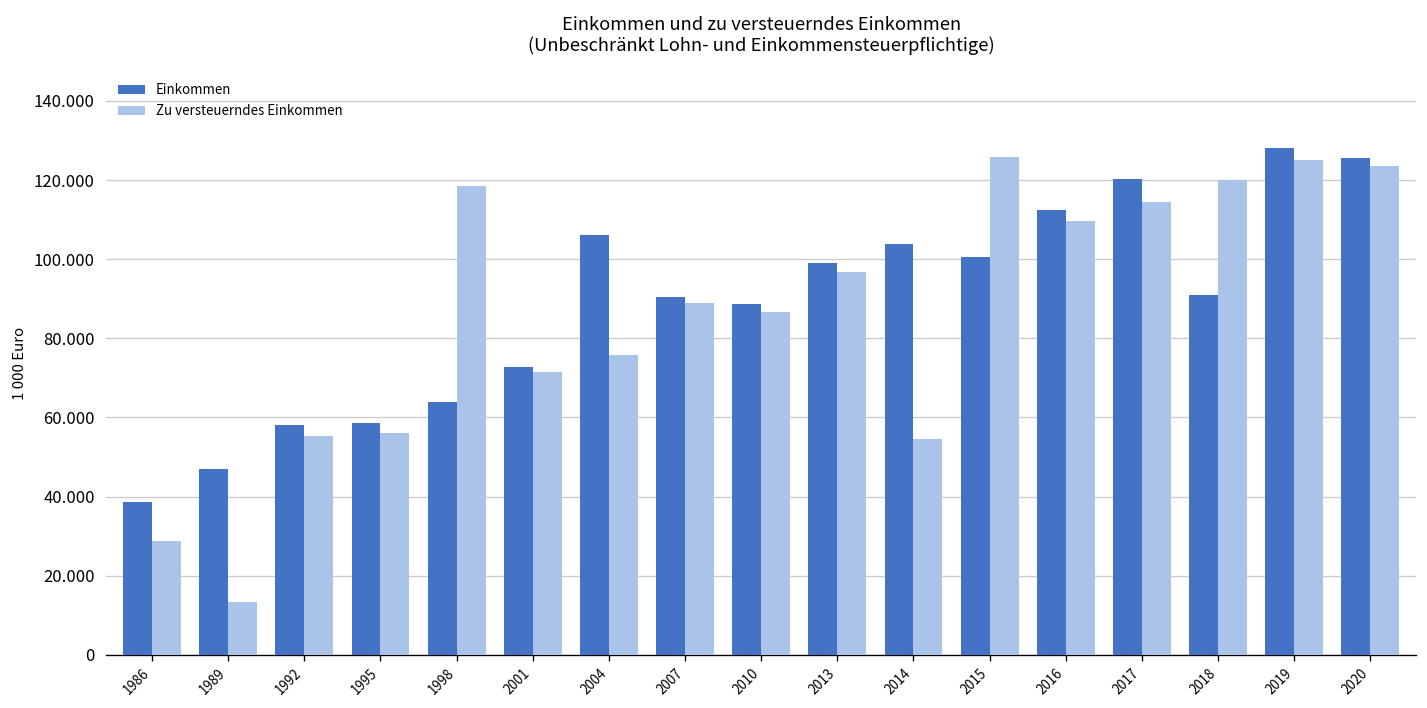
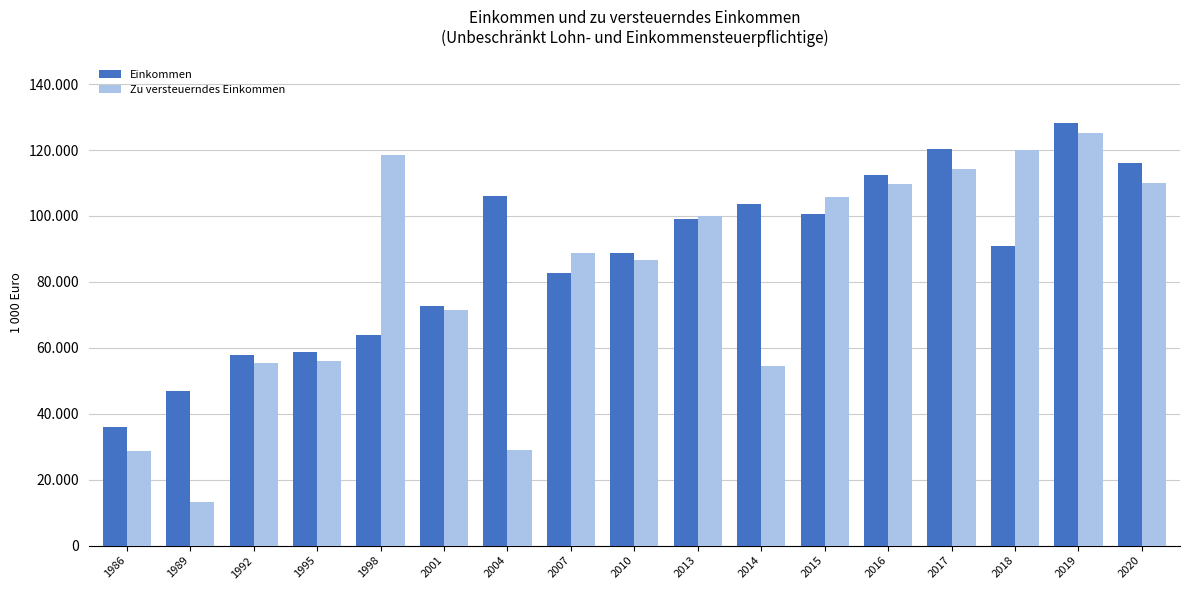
Einkommen, 1986: 39 -> 36
Zu versteuerndes Einkommen, 2004: 76 -> 29
Einkommen, 2007: 91 -> 83
Zu versteuerndes Einkommen, 2013: 97 -> 100
Zu versteuerndes Einkommen, 2015: 126 -> 106
Einkommen, 2020: 126 -> 116
Zu versteuerndes Einkommen, 2020: 123 -> 110
